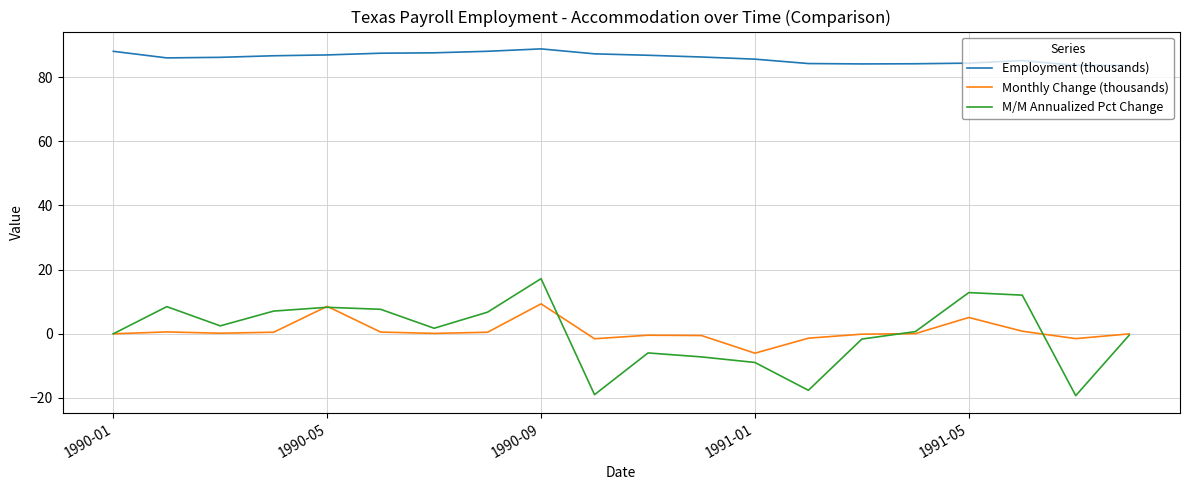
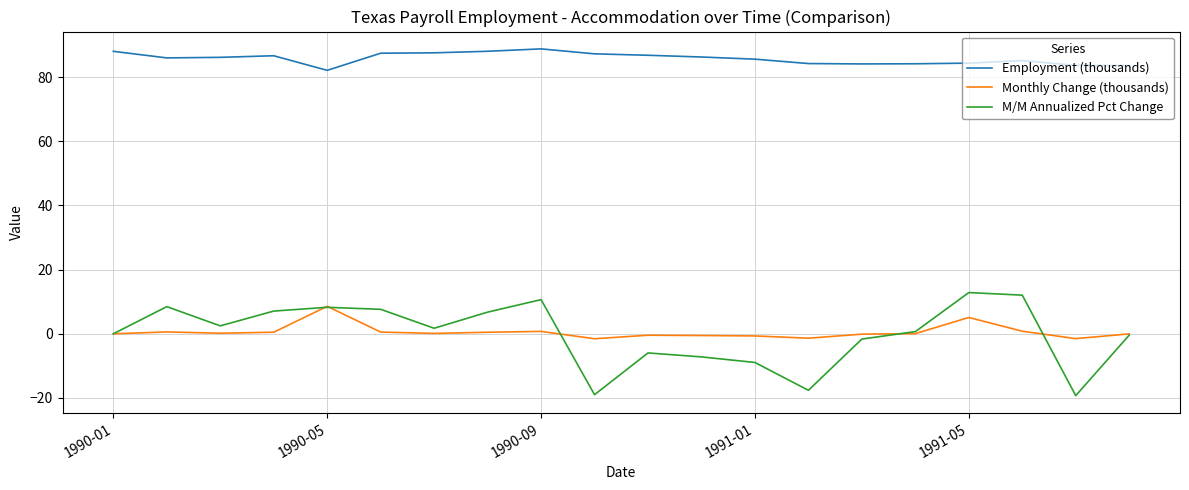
Employment (thousands), 1990-05: 87 -> 82
Monthly Change (thousands), 1990-09: 9 -> 1
M/M Annualized Pct Change, 1990-09: 17 -> 11
Monthly Change (thousands), 1991-01: -6 -> -1
